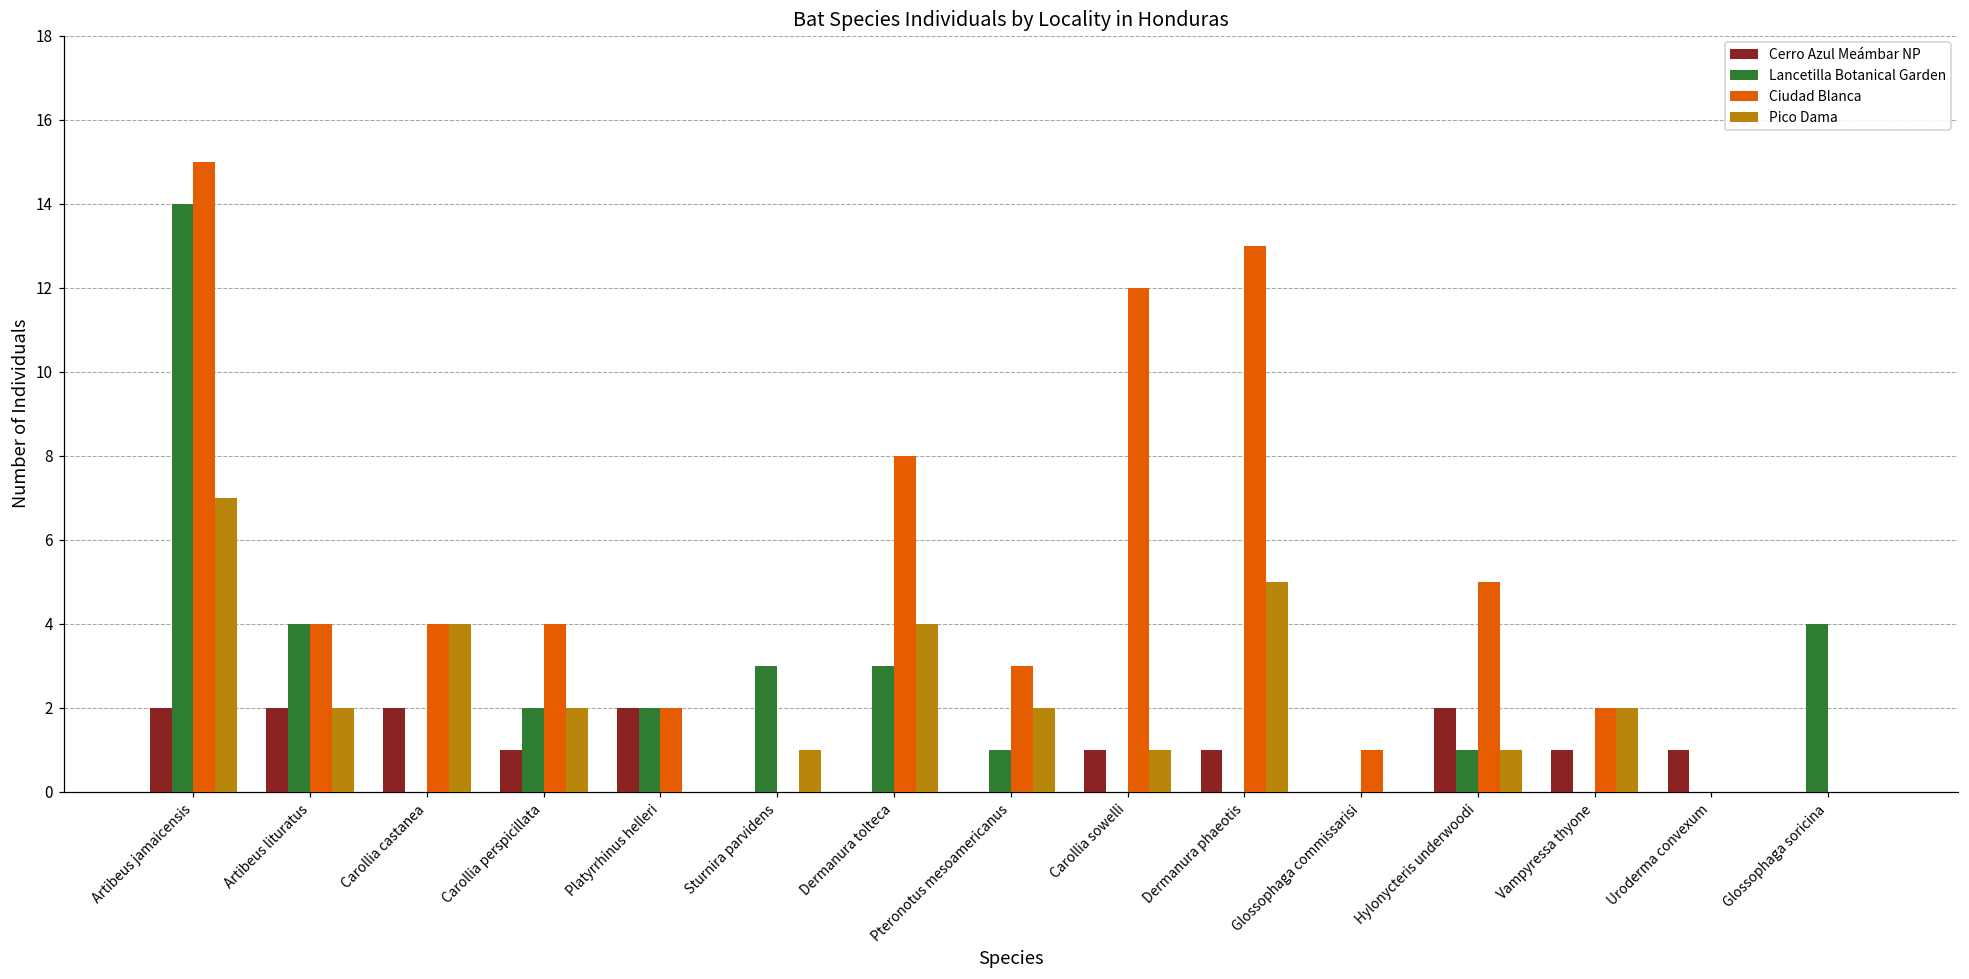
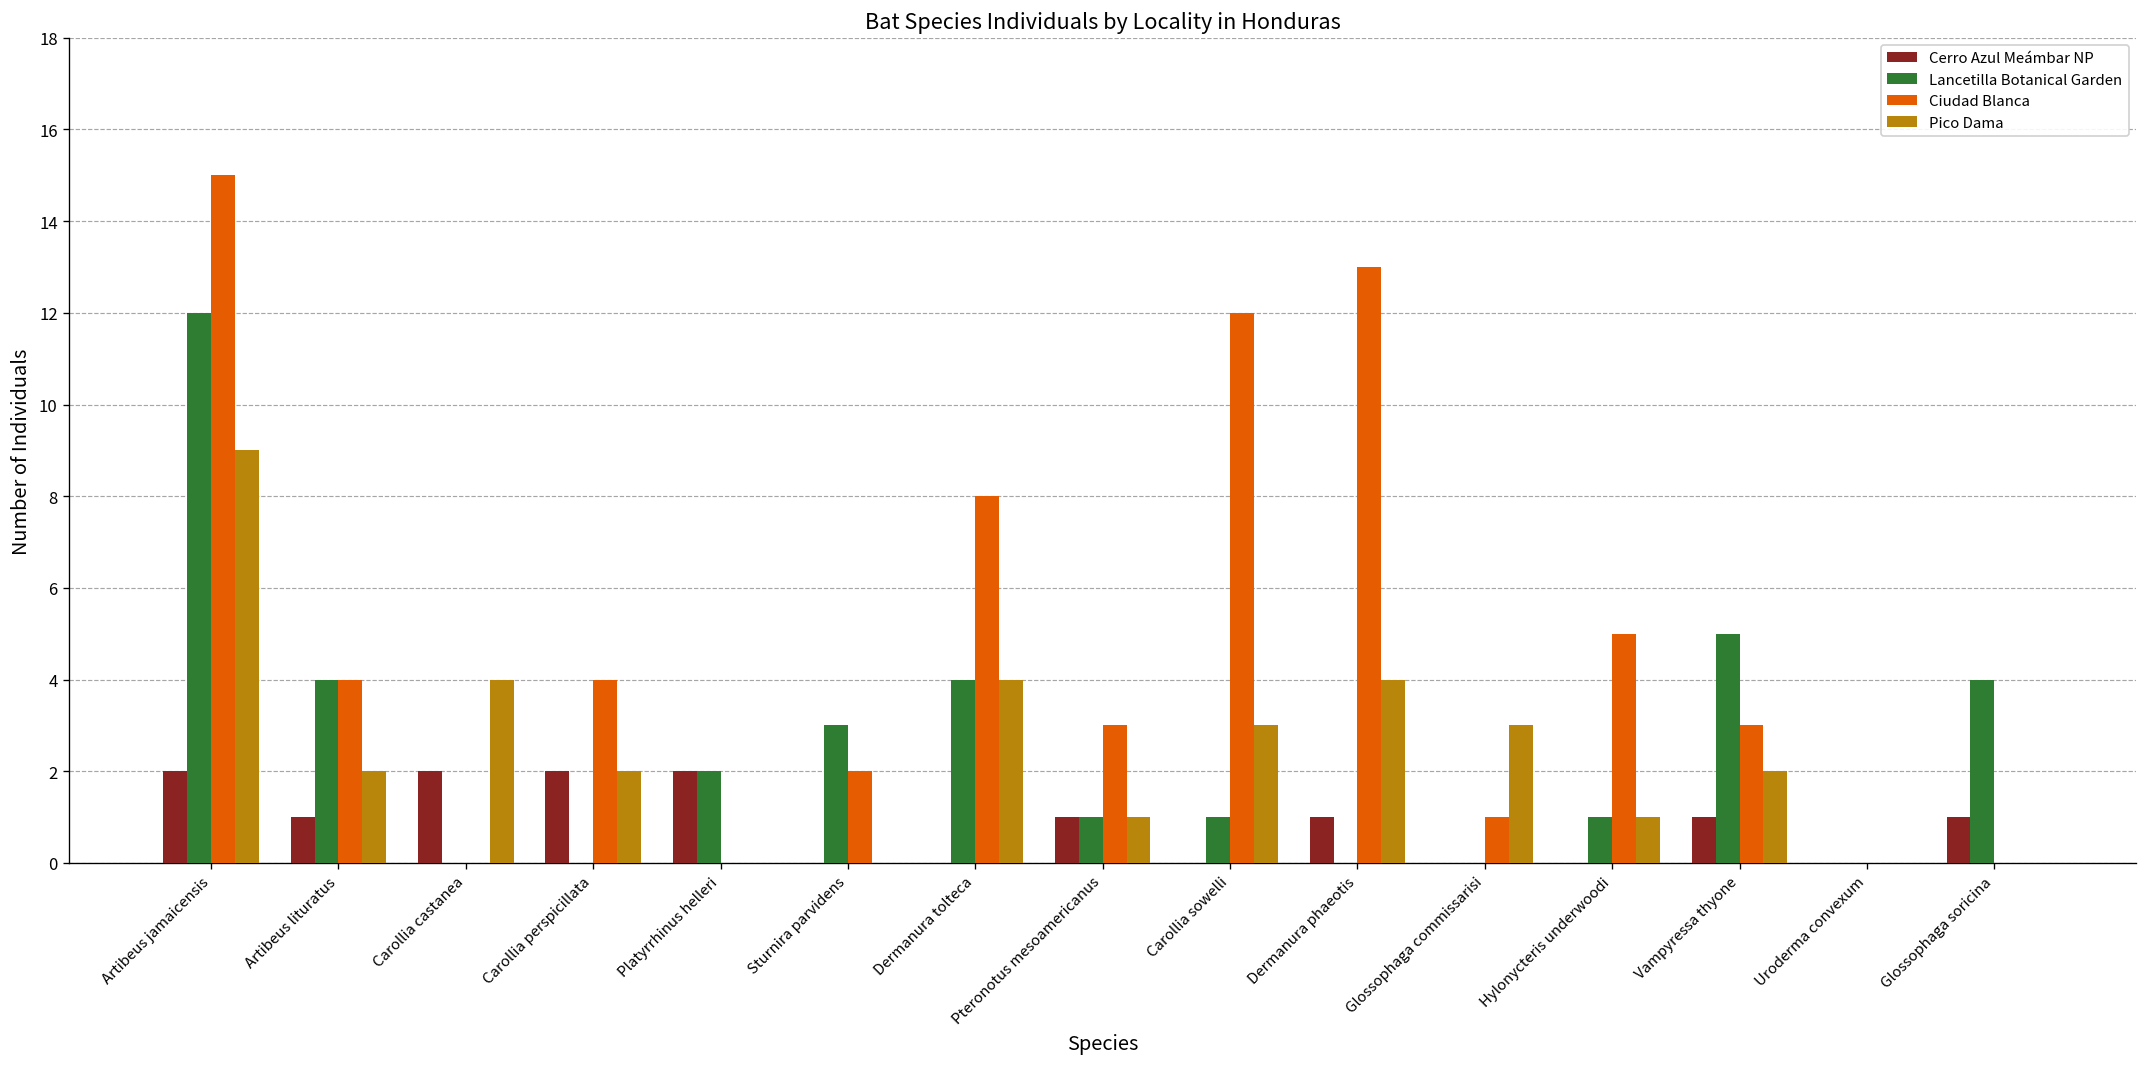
Lancetilla Botanical Garden, Artibeus jamaicensis: 14 -> 12
Pico Dama, Artibeus jamaicensis: 7 -> 9
Cerro Azul Meámbar NP, Artibeus lituratus: 2 -> 1
Ciudad Blanca, Carollia castanea: 4 -> 0
Cerro Azul Meámbar NP, Carollia perspicillata: 1 -> 2
Lancetilla Botanical Garden, Carollia perspicillata: 2 -> 0
Ciudad Blanca, Platyrrhinus helleri: 2 -> 0
Ciudad Blanca, Sturnira parvidens: 0 -> 2
Pico Dama, Sturnira parvidens: 1 -> 0
Lancetilla Botanical Garden, Dermanura tolteca: 3 -> 4
Cerro Azul Meámbar NP, Pteronotus mesoamericanus: 0 -> 1
Pico Dama, Pteronotus mesoamericanus: 2 -> 1
Cerro Azul Meámbar NP, Carollia sowelli: 1 -> 0
Lancetilla Botanical Garden, Carollia sowelli: 0 -> 1
Pico Dama, Carollia sowelli: 1 -> 3
Pico Dama, Dermanura phaeotis: 5 -> 4
Pico Dama, Glossophaga commissarisi: 0 -> 3
Cerro Azul Meámbar NP, Hylonycteris underwoodi: 2 -> 0
Lancetilla Botanical Garden, Vampyressa thyone: 0 -> 5
Ciudad Blanca, Vampyressa thyone: 2 -> 3
Cerro Azul Meámbar NP, Uroderma convexum: 1 -> 0
Cerro Azul Meámbar NP, Glossophaga soricina: 0 -> 1
